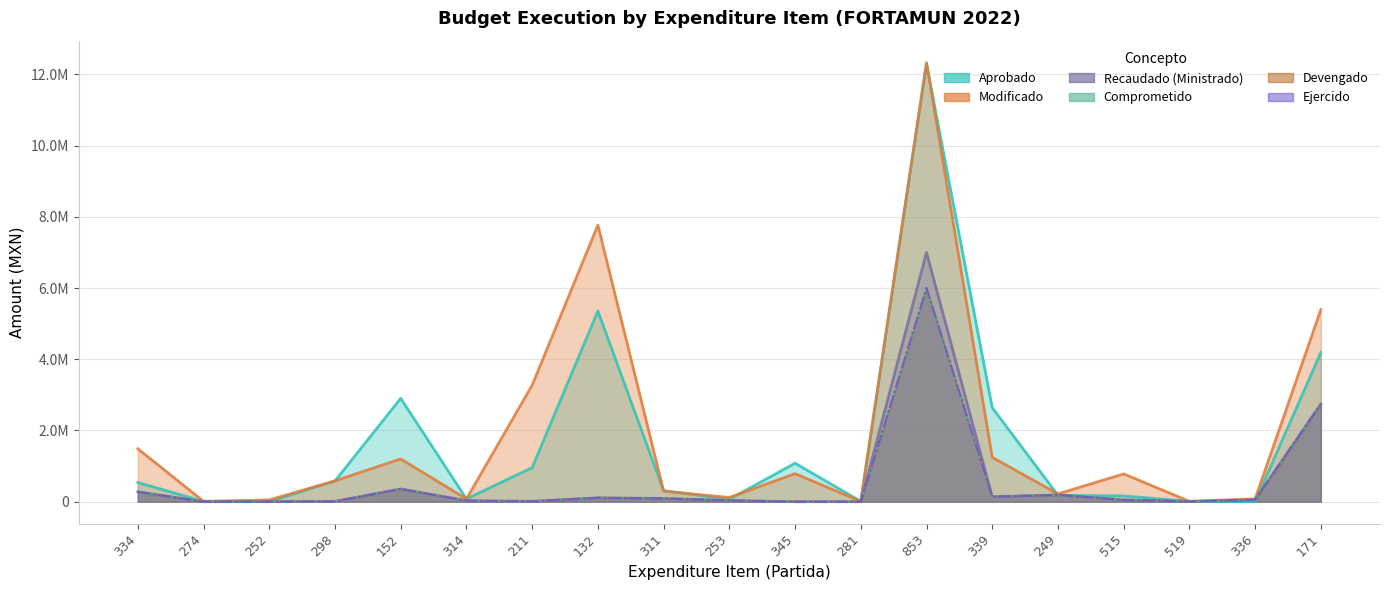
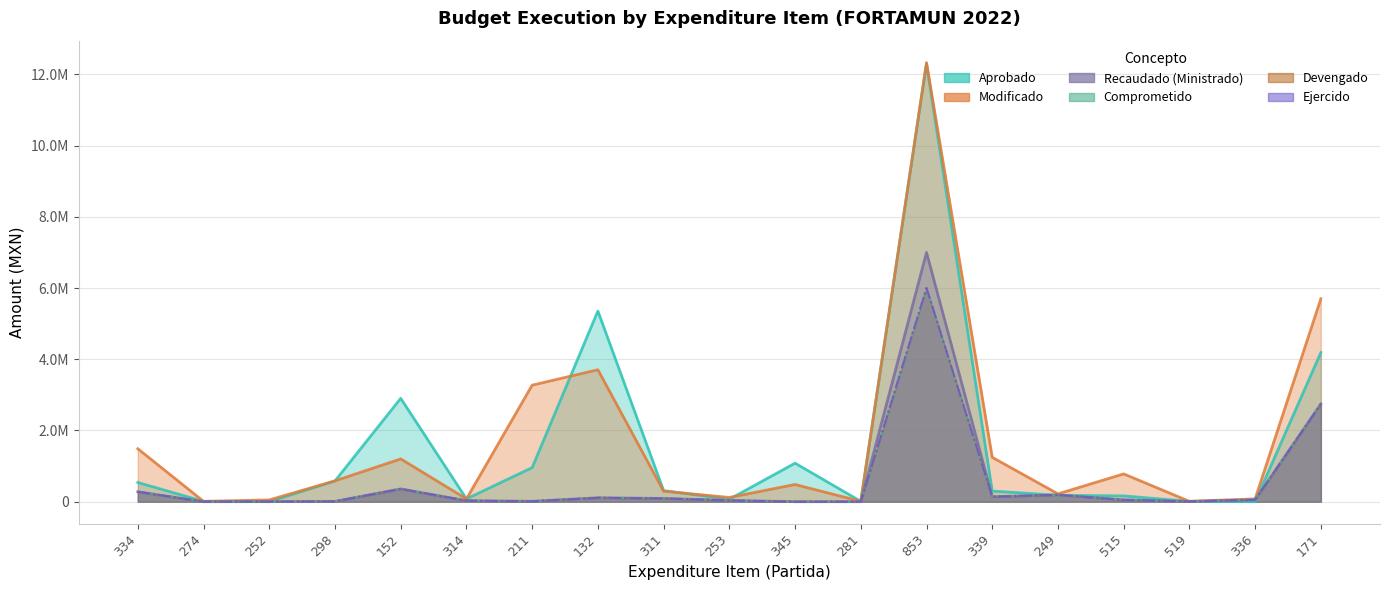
Modificado, 132: 7800000 -> 3700000
Modificado, 345: 800000 -> 500000
Aprobado, 339: 2600000 -> 300000
Modificado, 171: 5400000 -> 5700000
